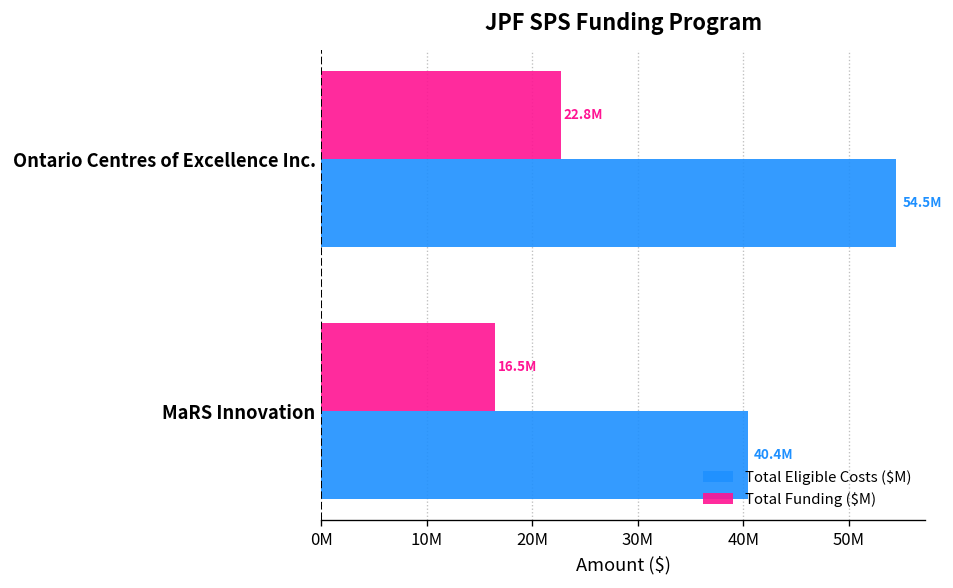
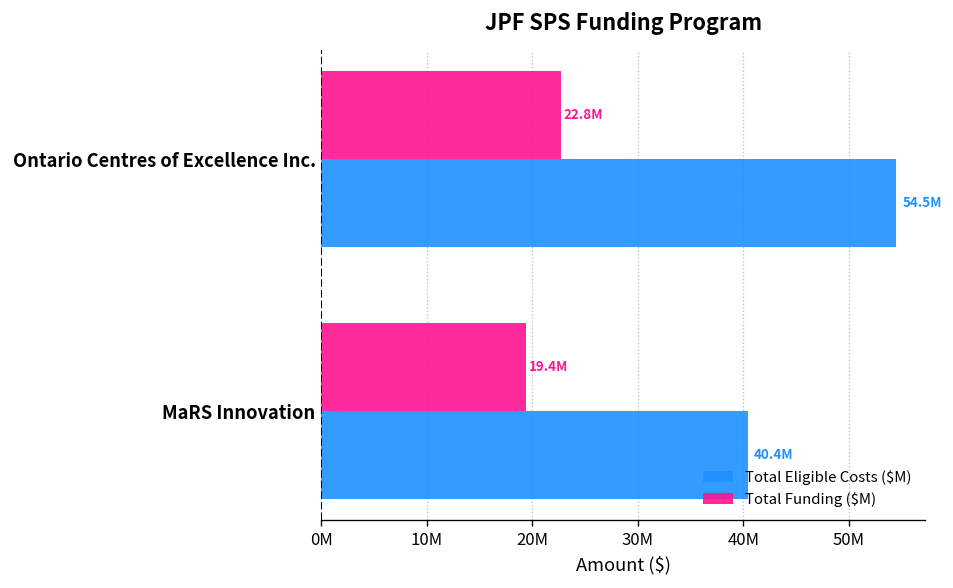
Total Funding ($M), MaRS Innovation: 16.5M -> 19.4M
